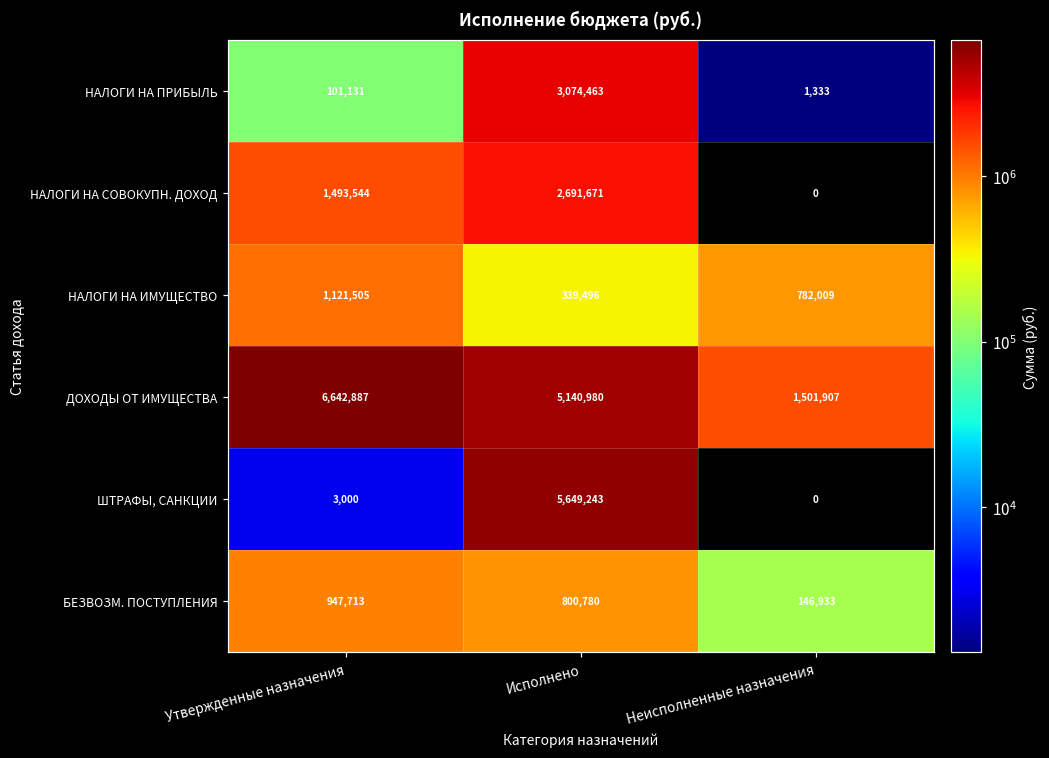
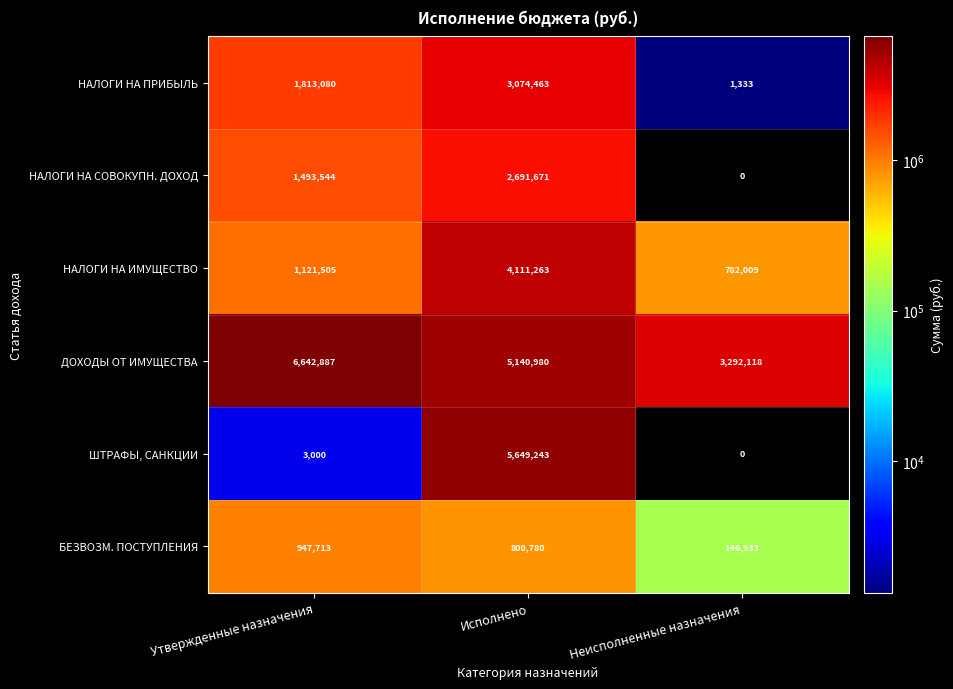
НАЛОГИ НА ПРИБЫЛЬ, Утвержденные назначения: 101,131 -> 1,813,080
НАЛОГИ НА ИМУЩЕСТВО, Исполнено: 339,496 -> 4,111,263
ДОХОДЫ ОТ ИМУЩЕСТВА, Неисполненные назначения: 1,501,907 -> 3,292,118
